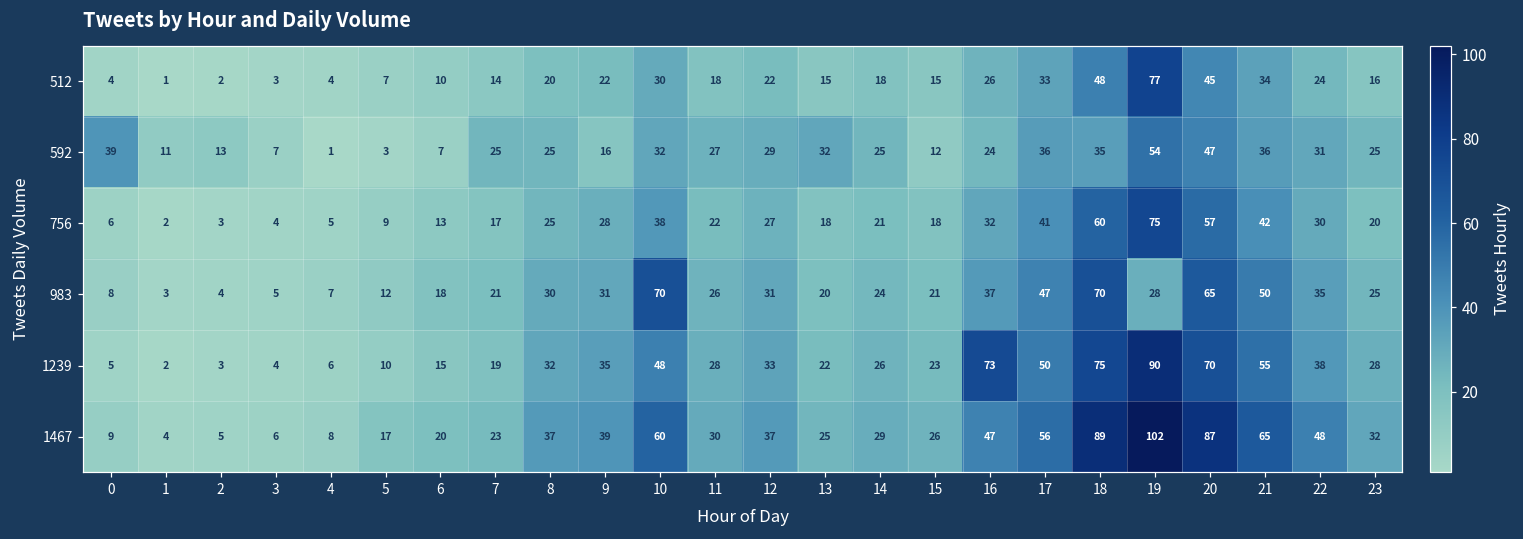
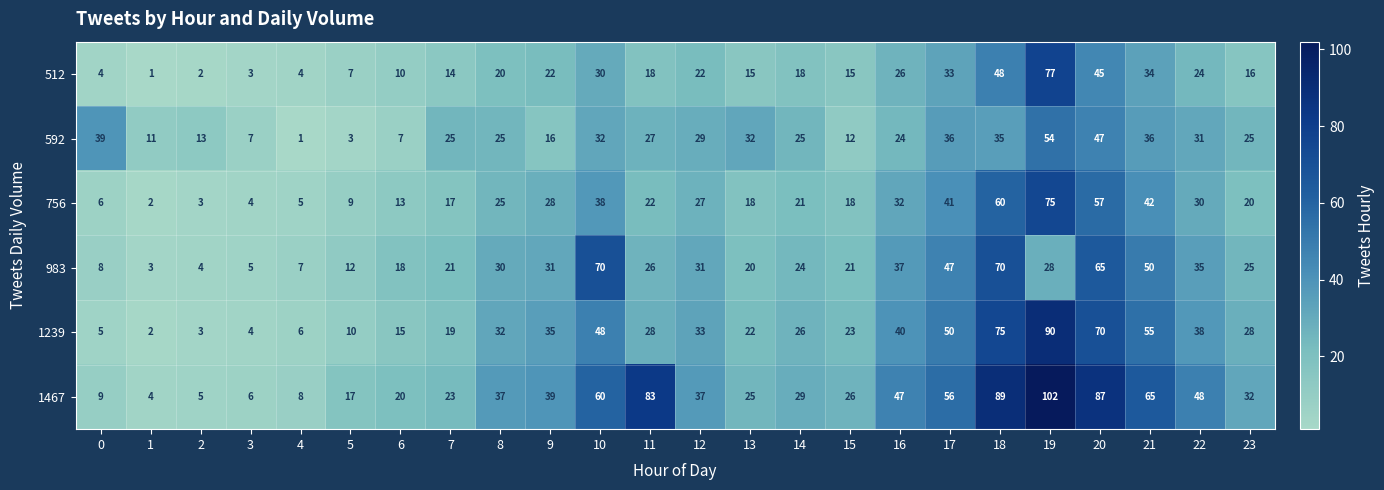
1239, 16: 73 -> 40
1467, 11: 30 -> 83
